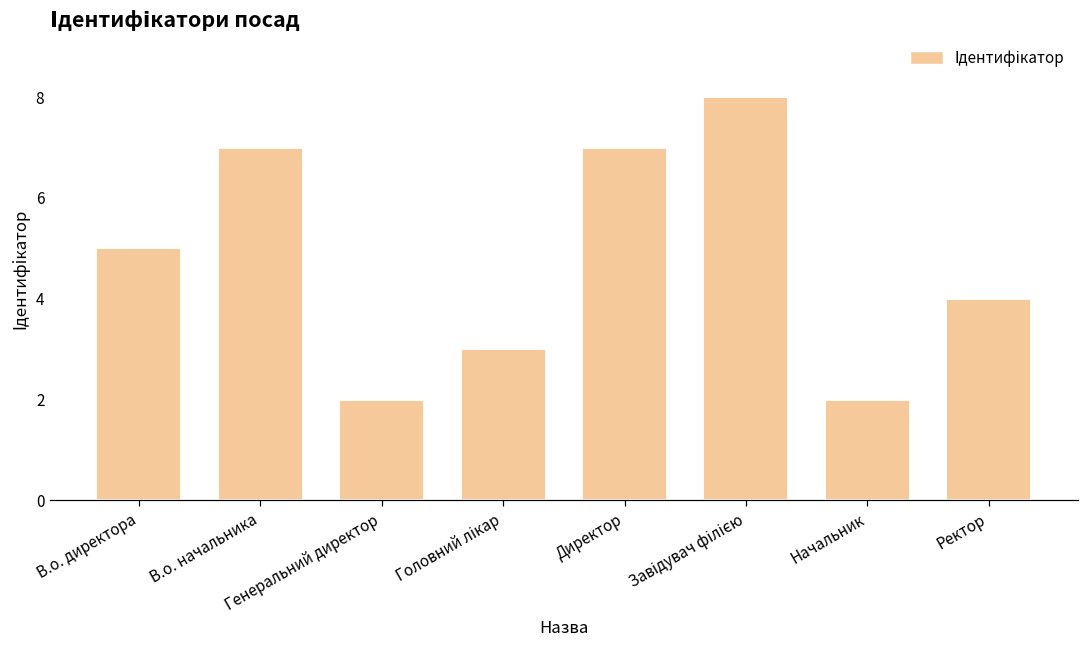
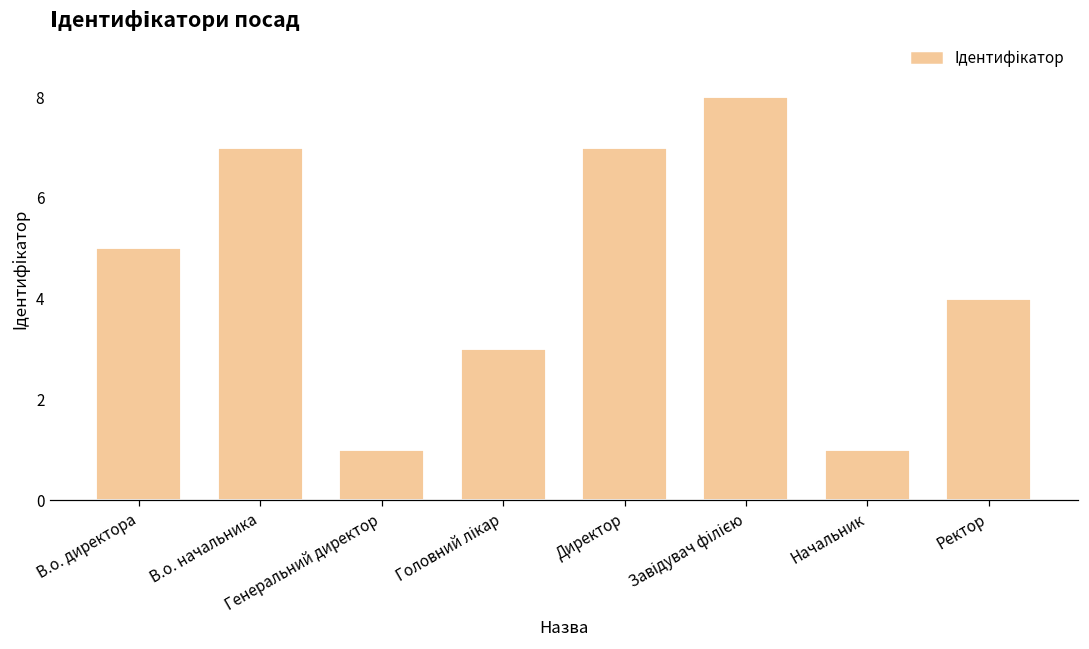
Генеральний директор: 2 -> 1
Начальник: 2 -> 1
